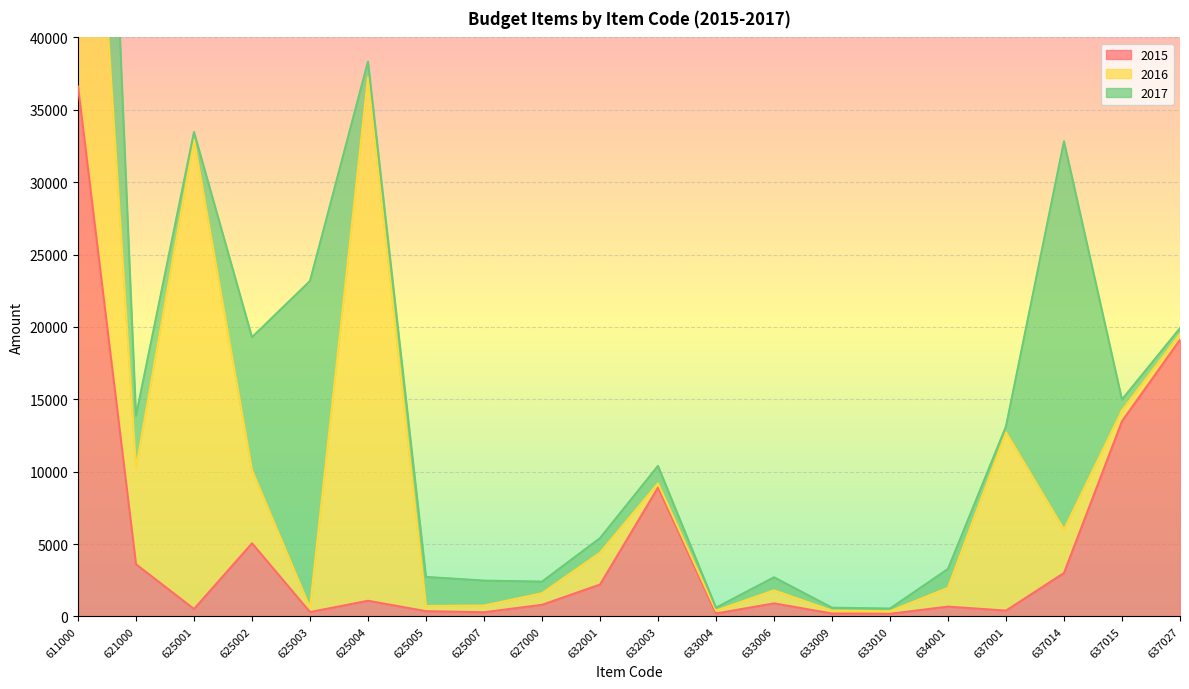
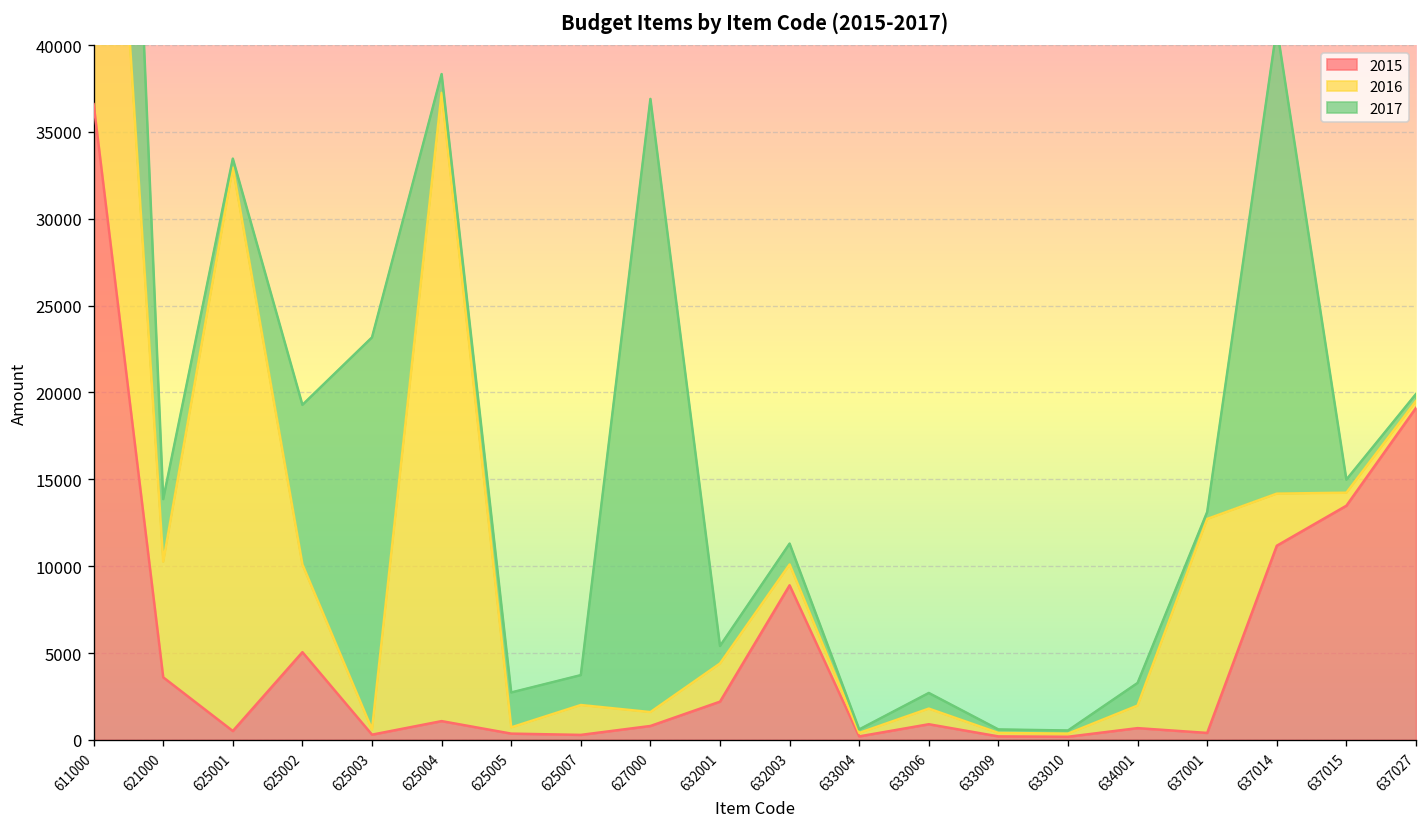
2016, 625007: 500 -> 1700
2017, 627000: 800 -> 35300
2016, 632003: 300 -> 1200
2015, 637014: 3000 -> 11200
